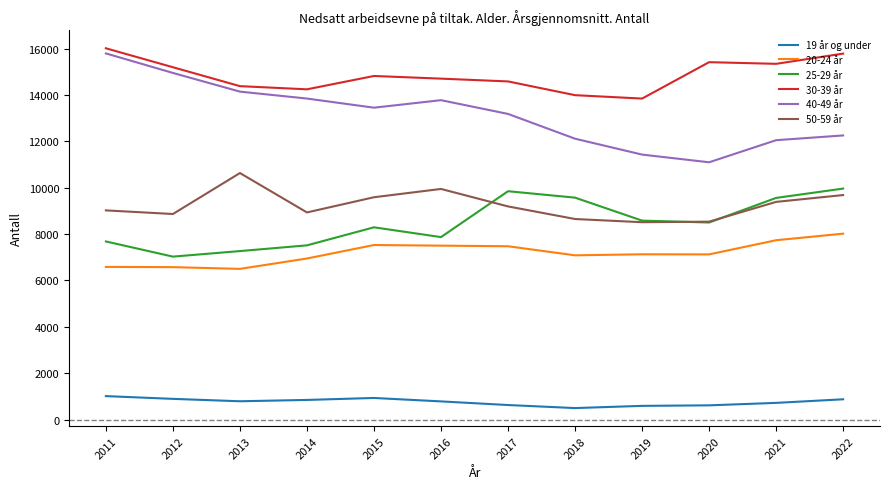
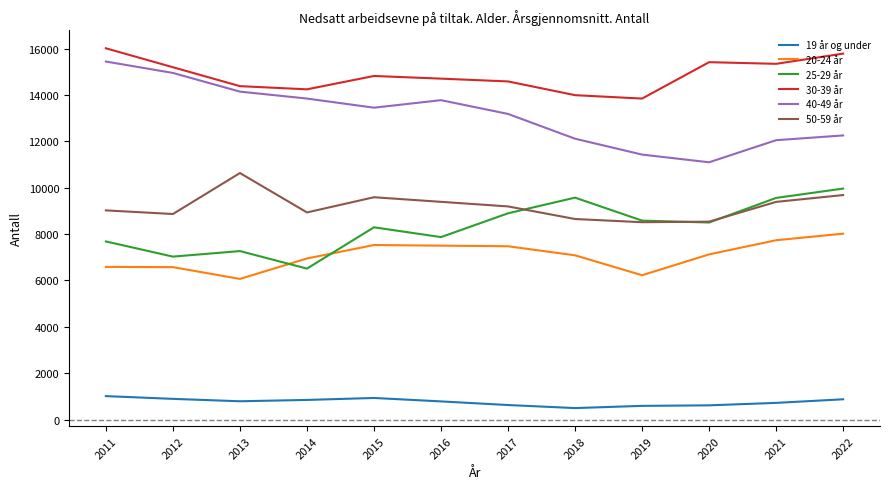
40-49 år, 2011: 15800 -> 15400
20-24 år, 2013: 6500 -> 6100
25-29 år, 2014: 7500 -> 6500
50-59 år, 2016: 9900 -> 9400
25-29 år, 2017: 9900 -> 8900
20-24 år, 2019: 7100 -> 6200
